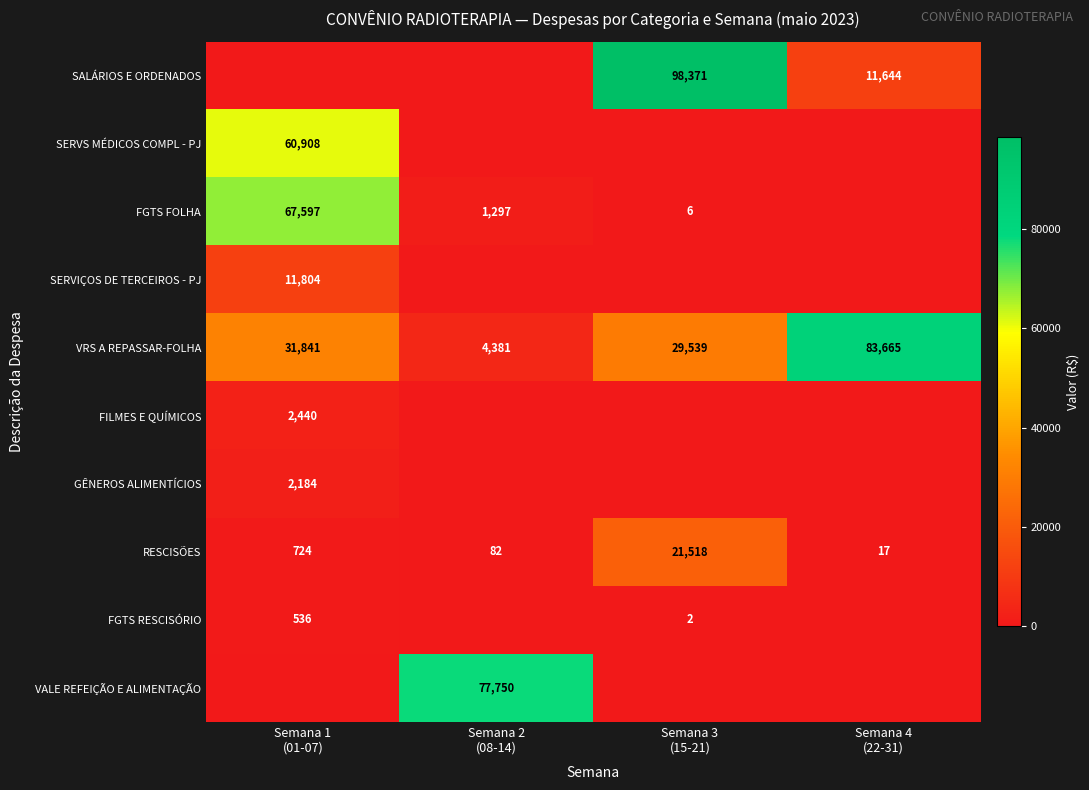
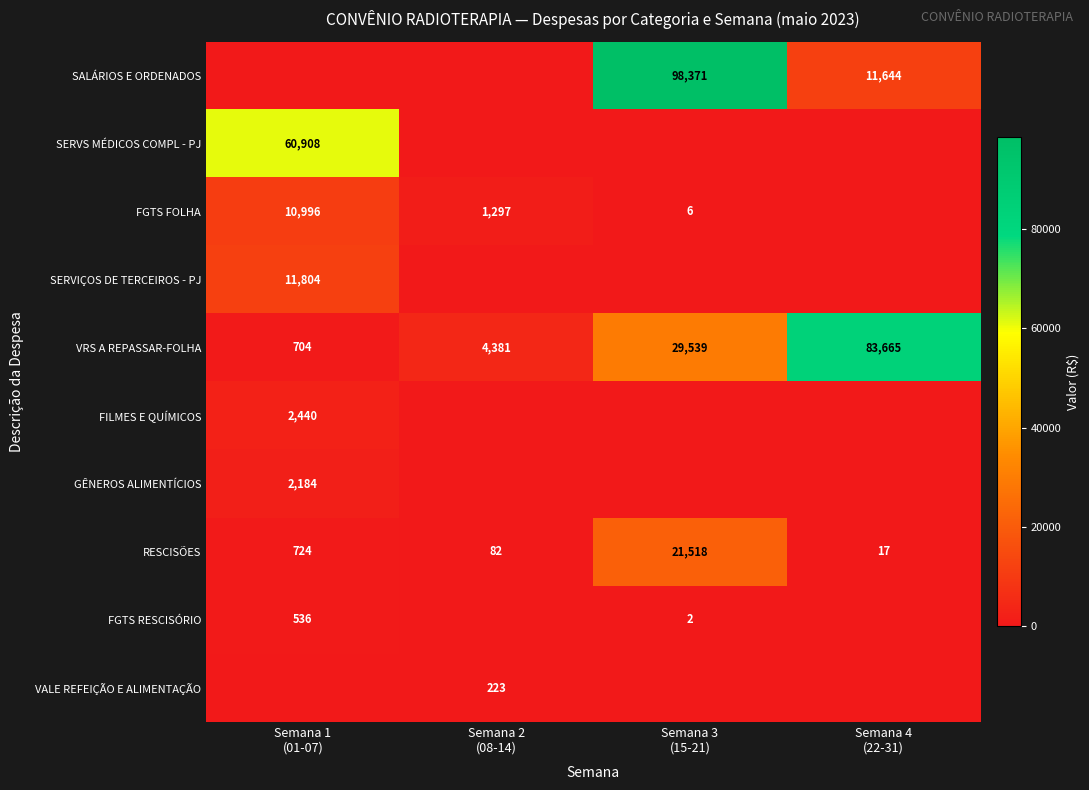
FGTS FOLHA, Semana 1 (01-07): 67,597 -> 10,996
VRS A REPASSAR-FOLHA, Semana 1 (01-07): 31,841 -> 704
VALE REFEIÇÃO E ALIMENTAÇÃO, Semana 2 (08-14): 77,750 -> 223
